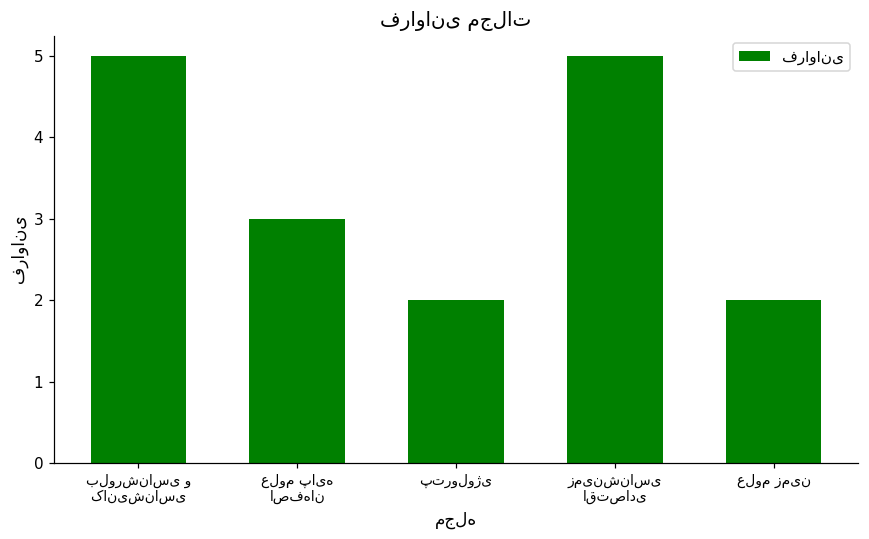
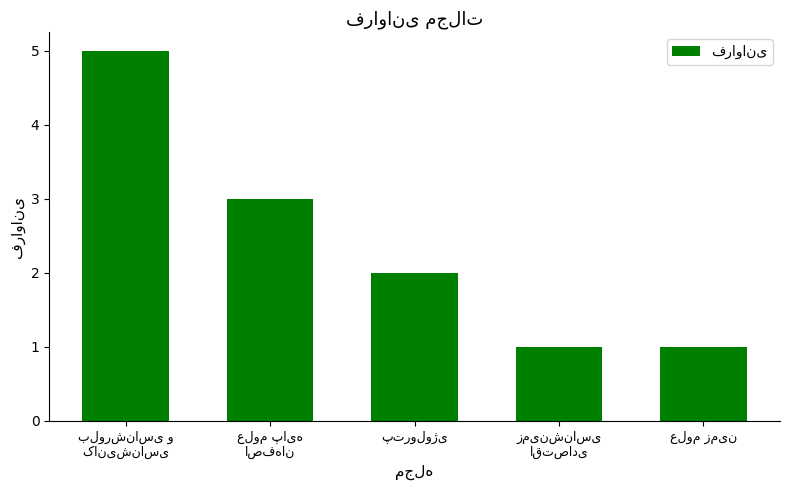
زمین‌شناسی اقتصادی: 5 -> 1
علوم زمین: 2 -> 1
